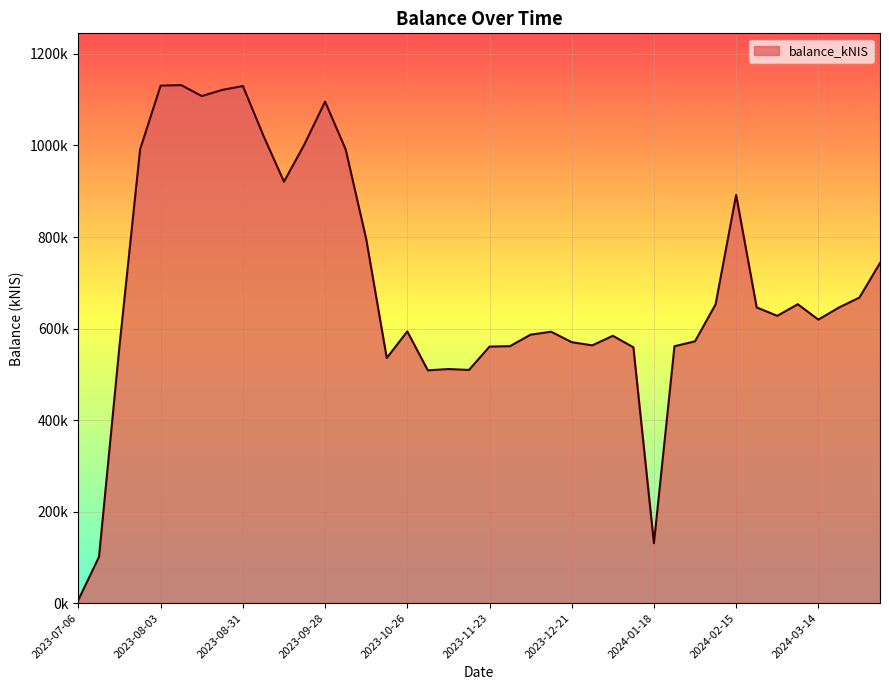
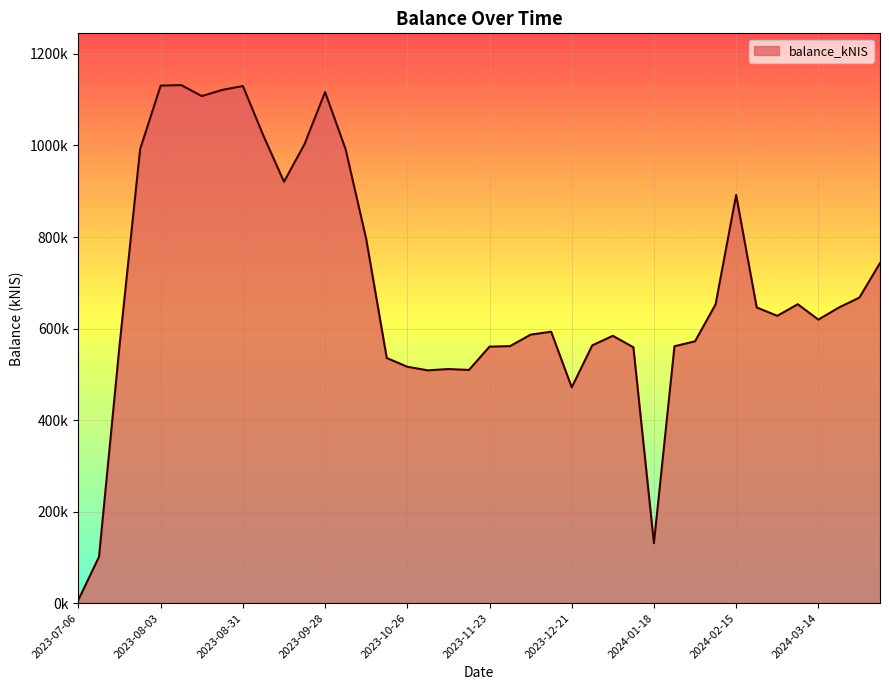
2023-09-28: 1100000 -> 1120000
2023-10-26: 590000 -> 520000
2023-12-21: 570000 -> 470000
